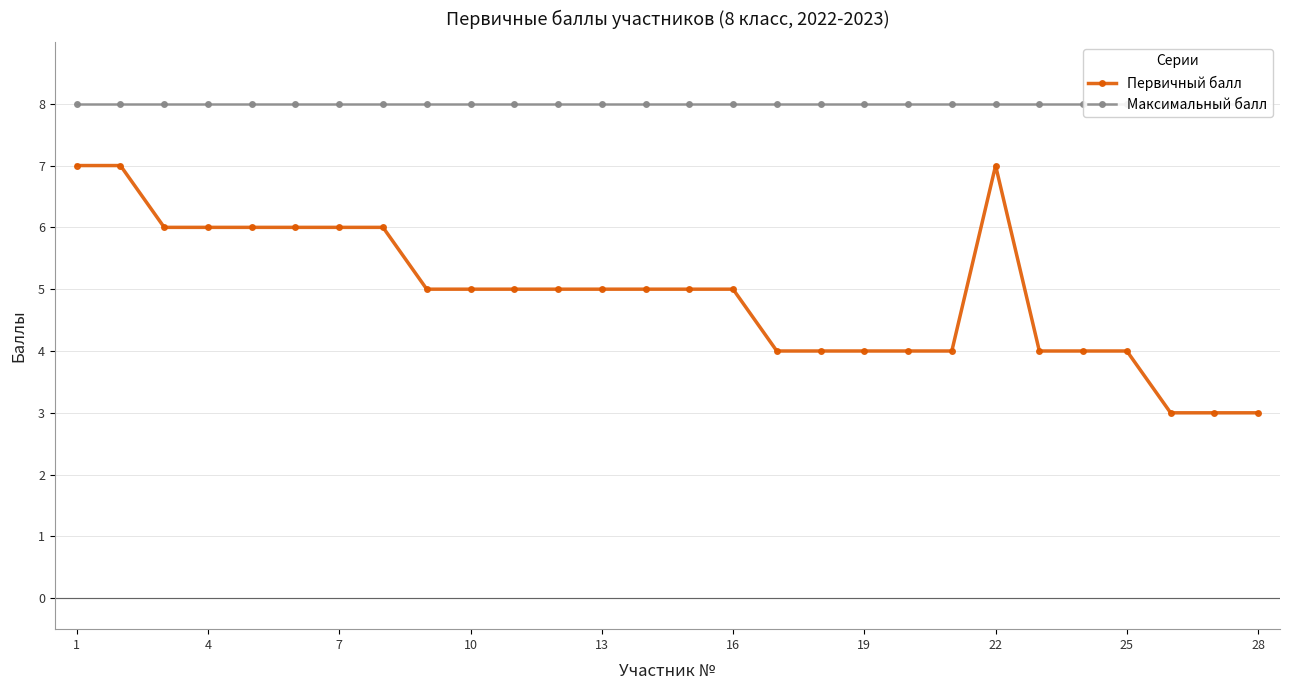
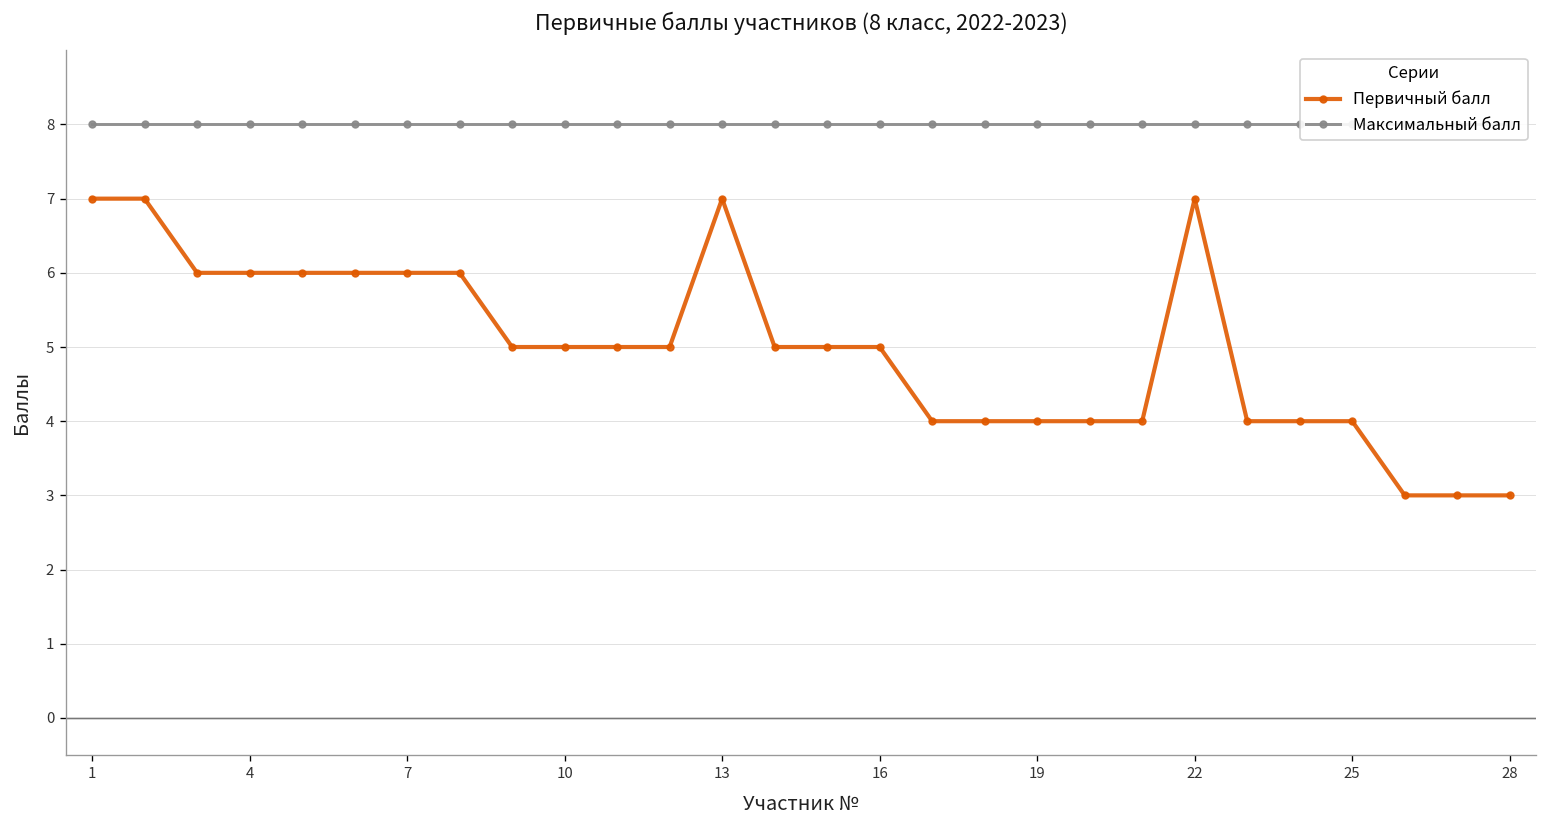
Первичный балл, 13: 5 -> 7
